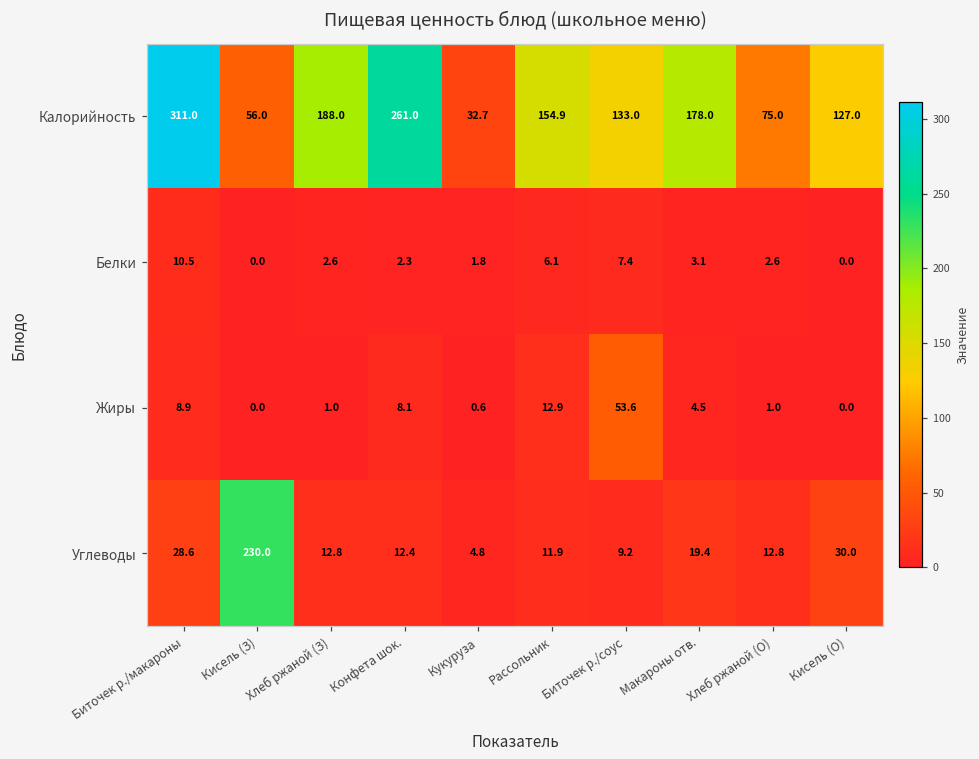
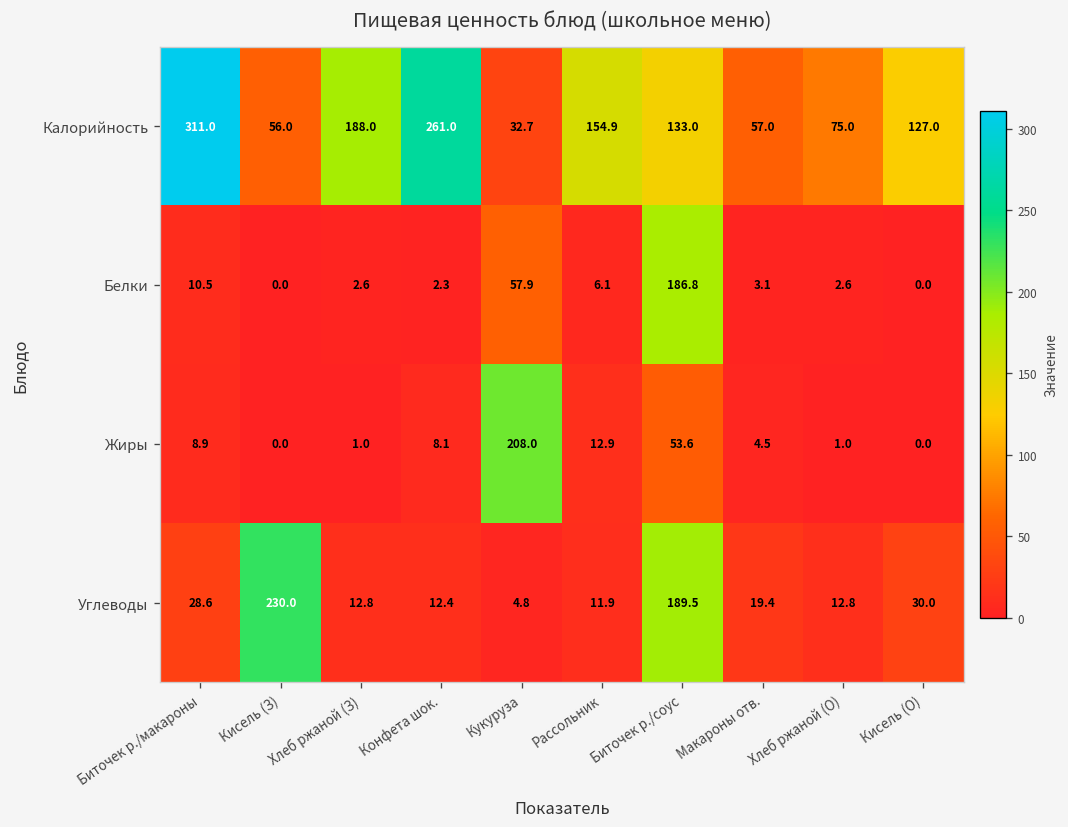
Калорийность, Макароны отв.: 178.0 -> 57.0
Белки, Кукуруза: 1.8 -> 57.9
Белки, Биточек р./соус: 7.4 -> 186.8
Жиры, Кукуруза: 0.6 -> 208.0
Углеводы, Биточек р./соус: 9.2 -> 189.5
